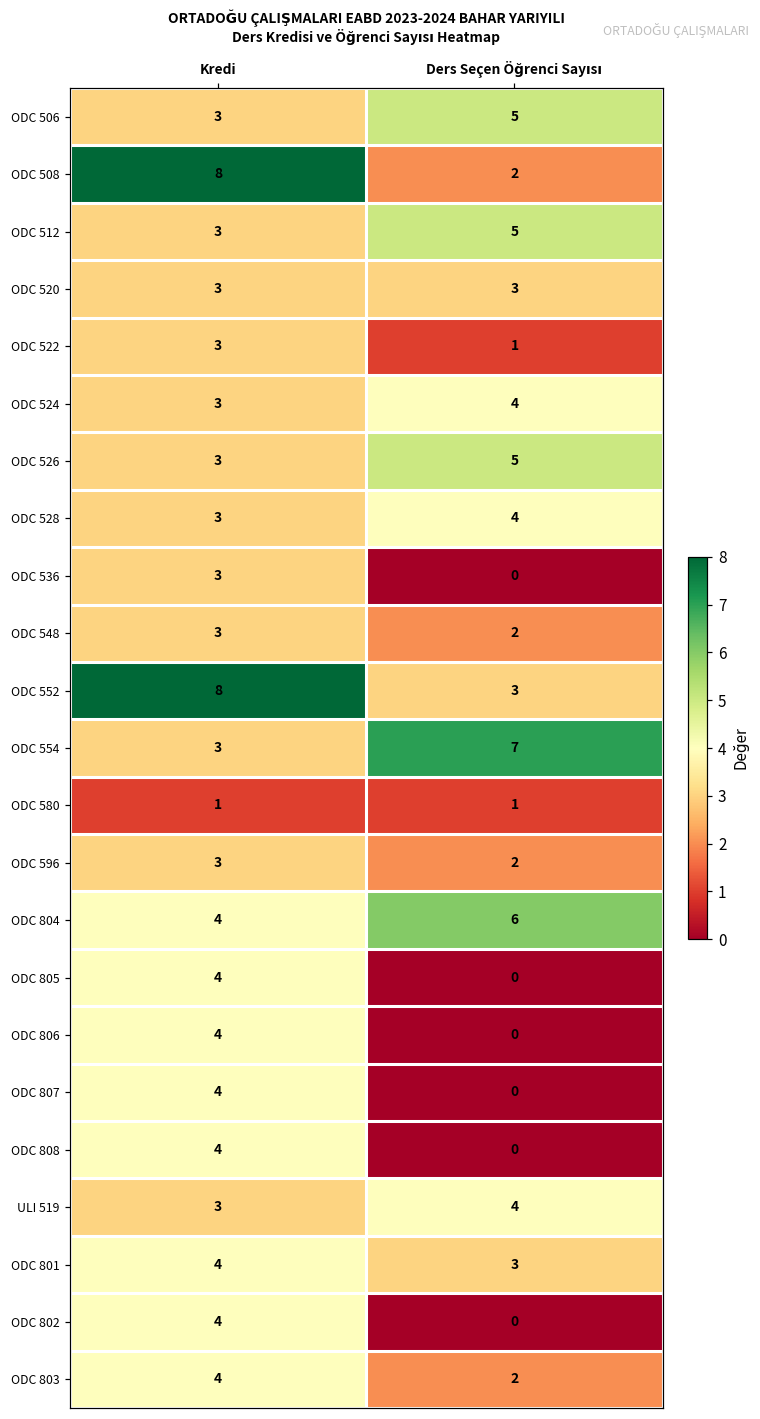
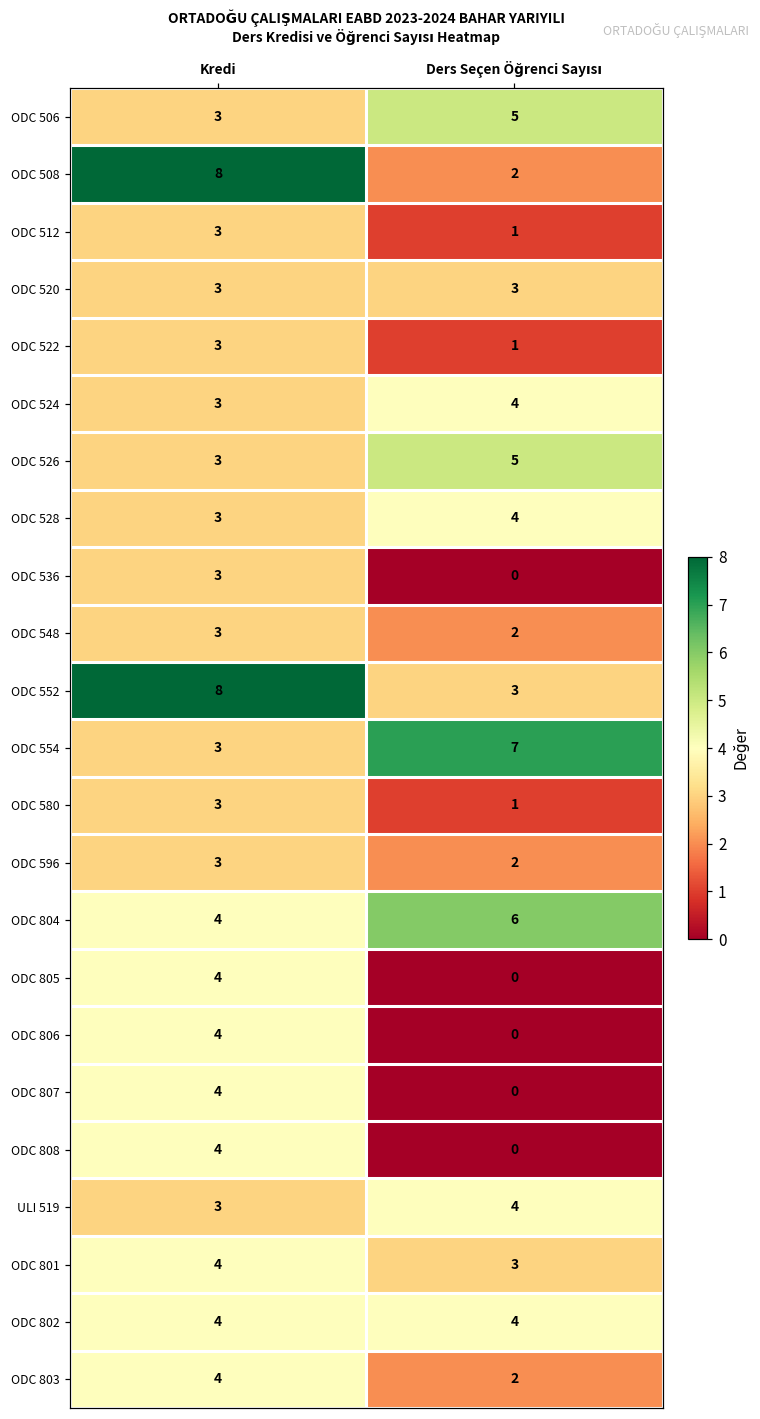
ODC 512, Ders Seçen Öğrenci Sayısı: 5 -> 1
ODC 580, Kredi: 1 -> 3
ODC 802, Ders Seçen Öğrenci Sayısı: 0 -> 4
